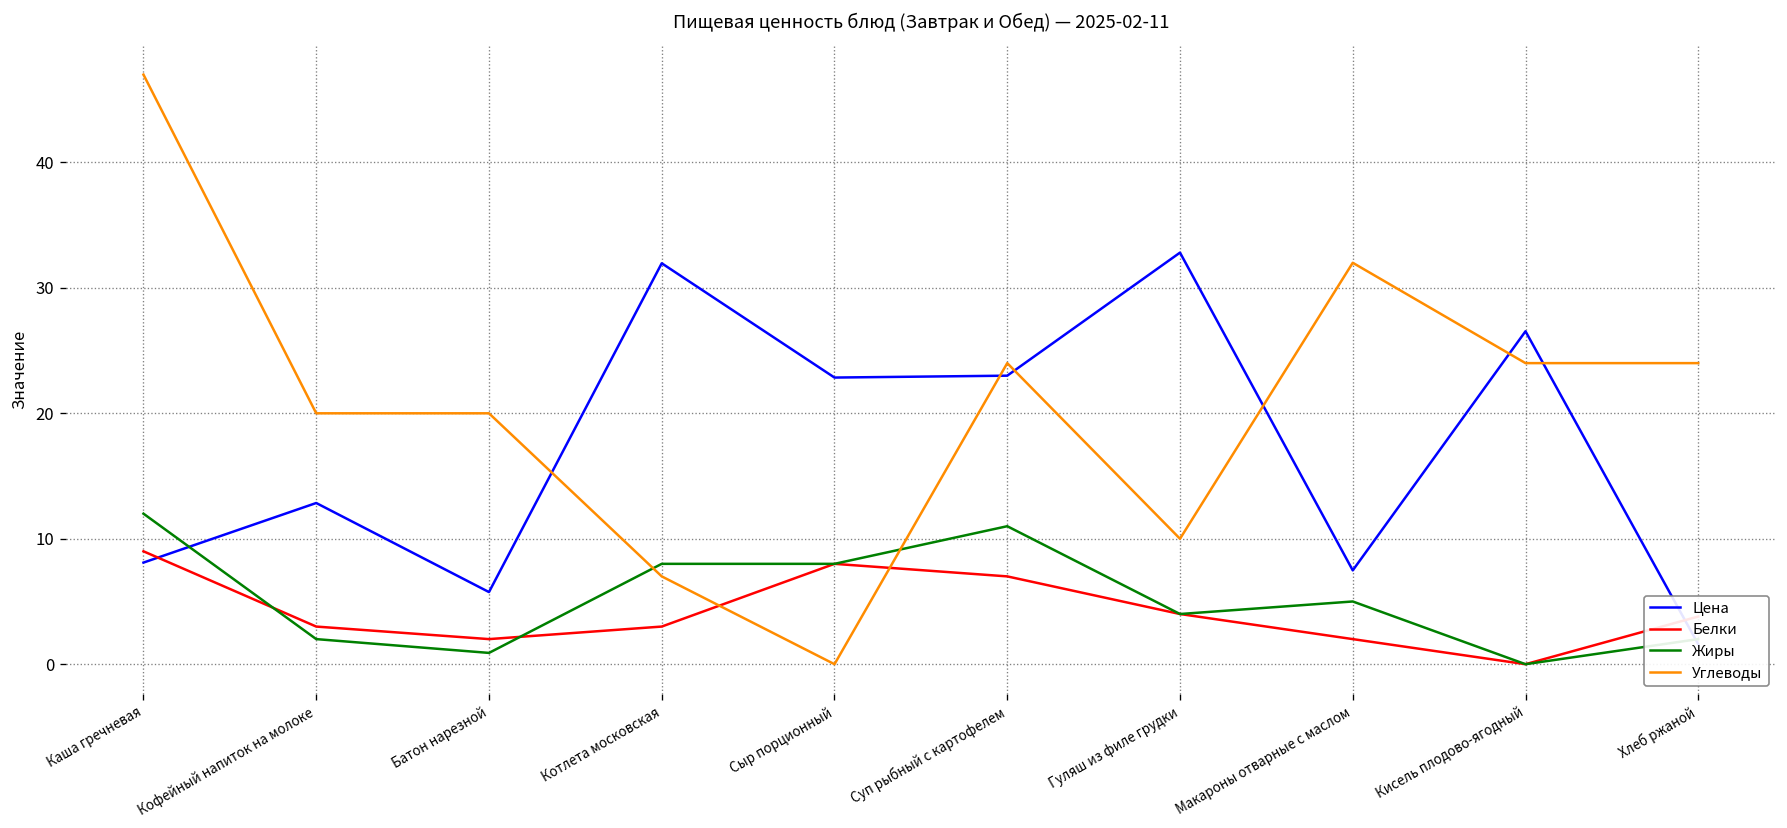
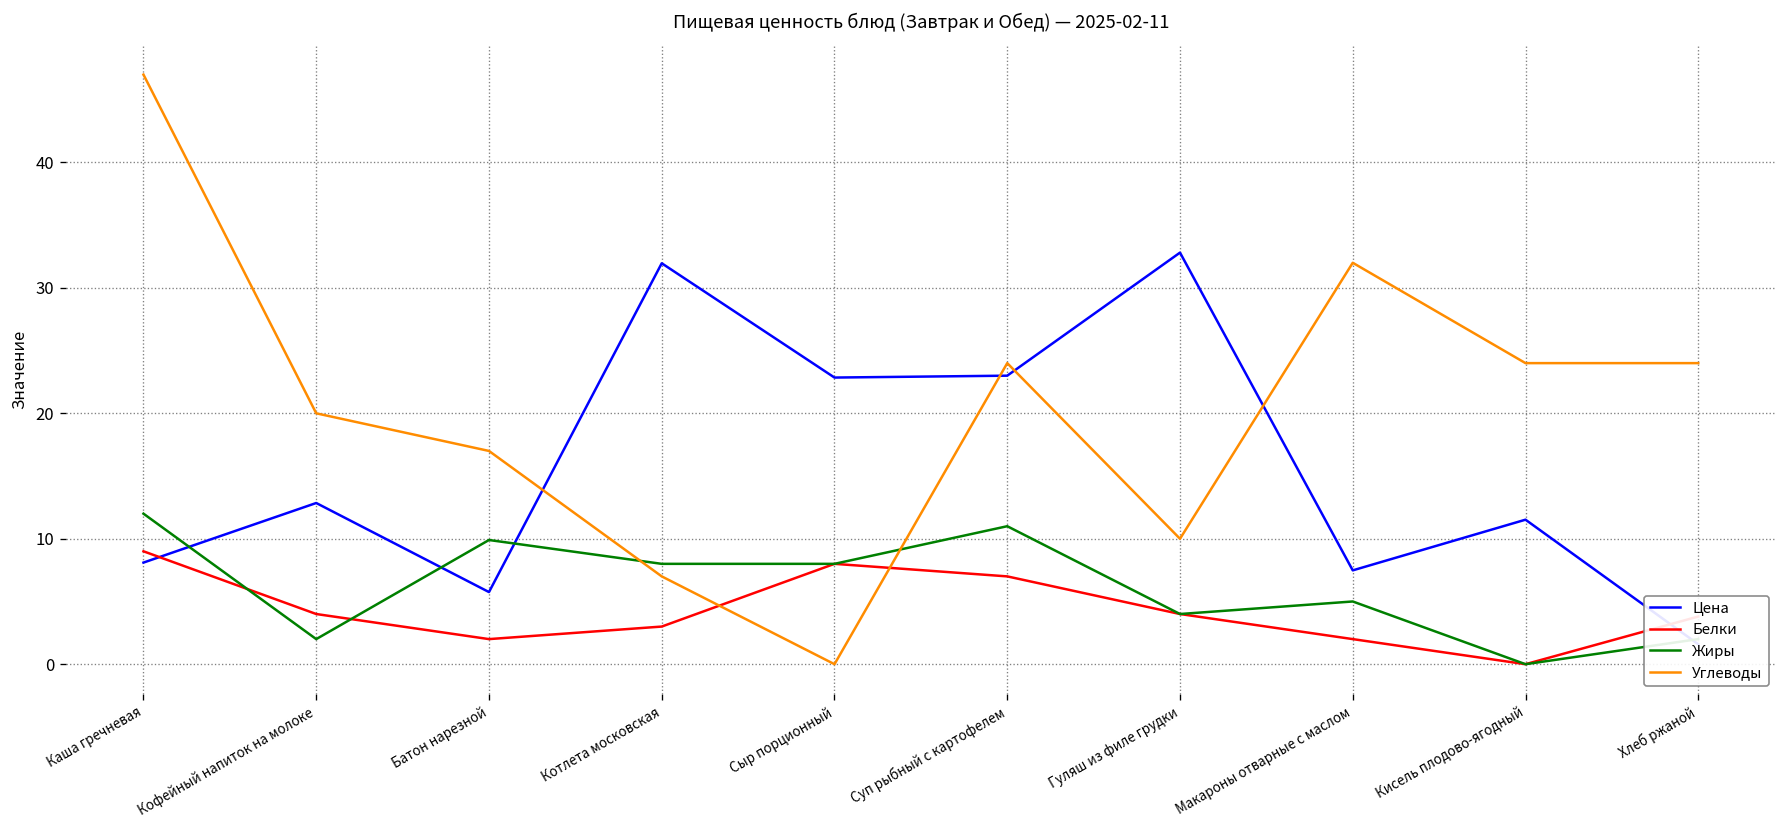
Белки, Кофейный напиток на молоке: 3 -> 4
Жиры, Батон нарезной: 0.9 -> 9.9
Углеводы, Батон нарезной: 20 -> 17
Цена, Кисель плодово-ягодный: 26.5 -> 11.5
